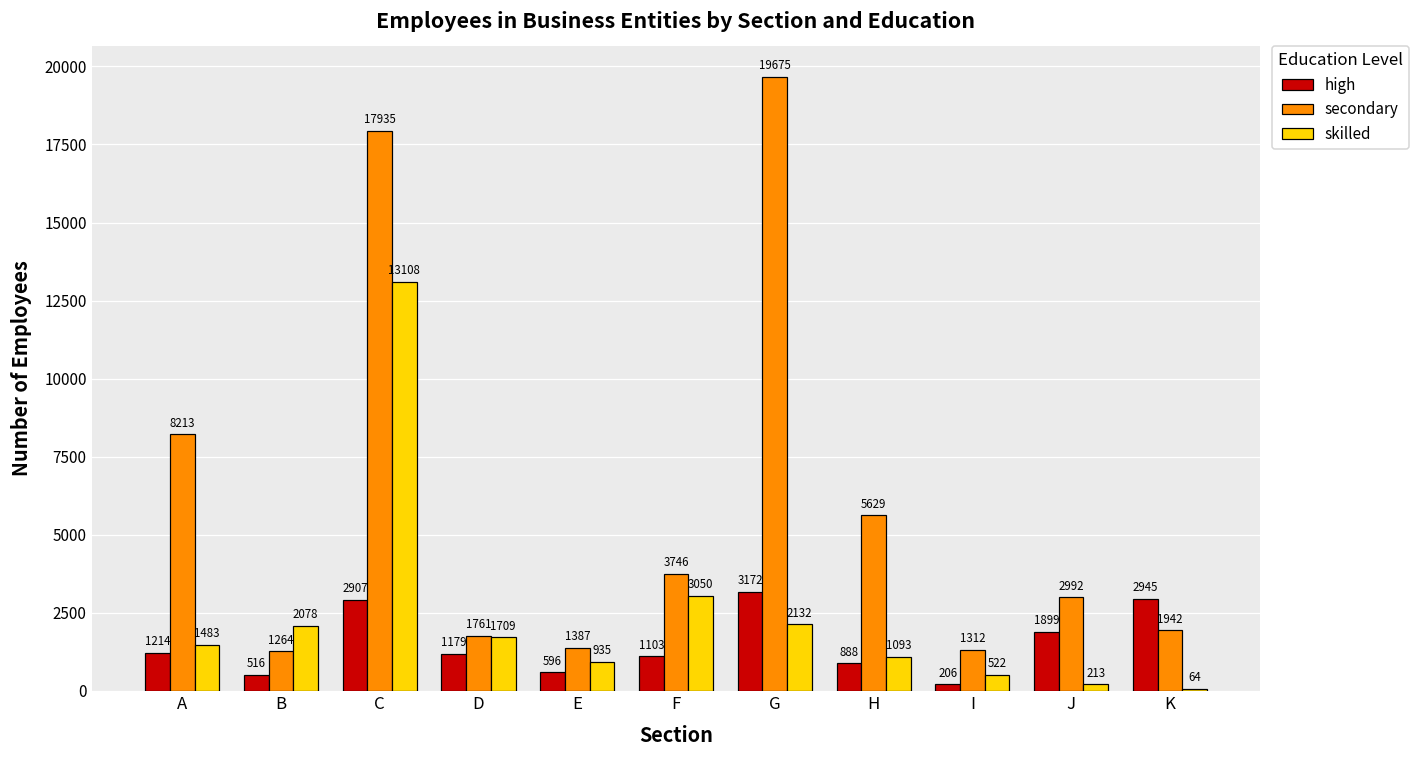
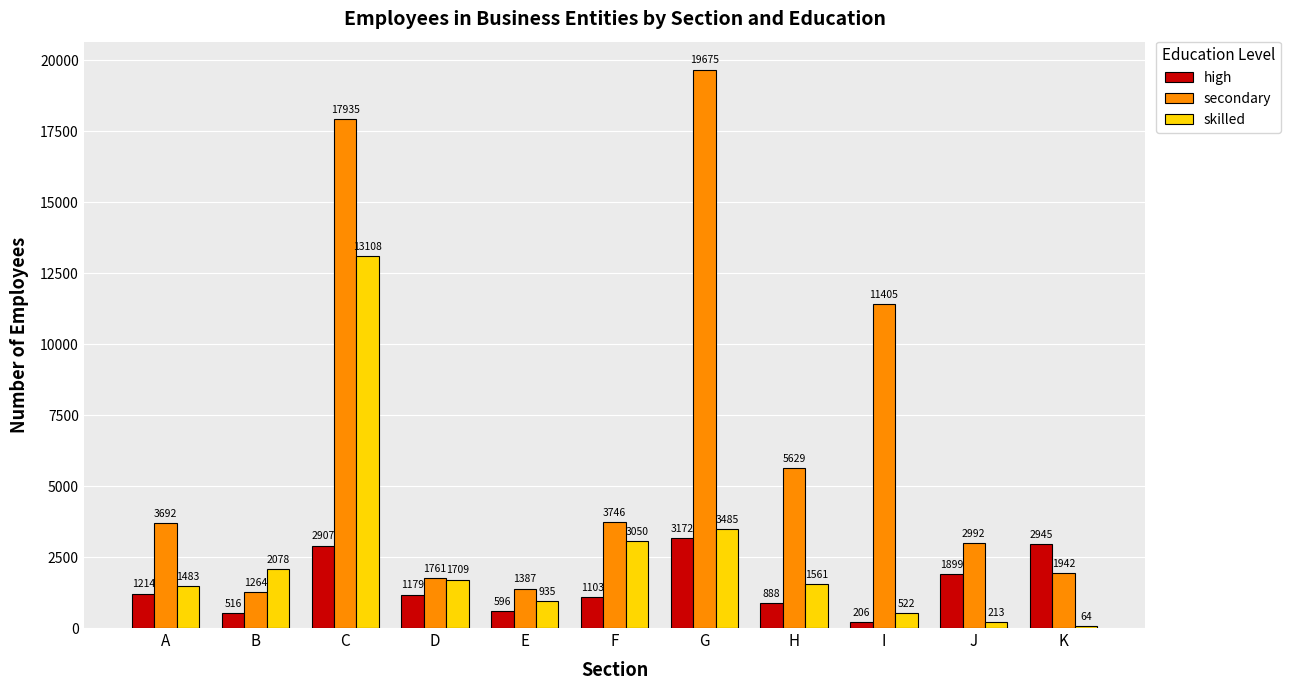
secondary, A: 8213 -> 3692
skilled, G: 2132 -> 3485
skilled, H: 1093 -> 1561
secondary, I: 1312 -> 11405
